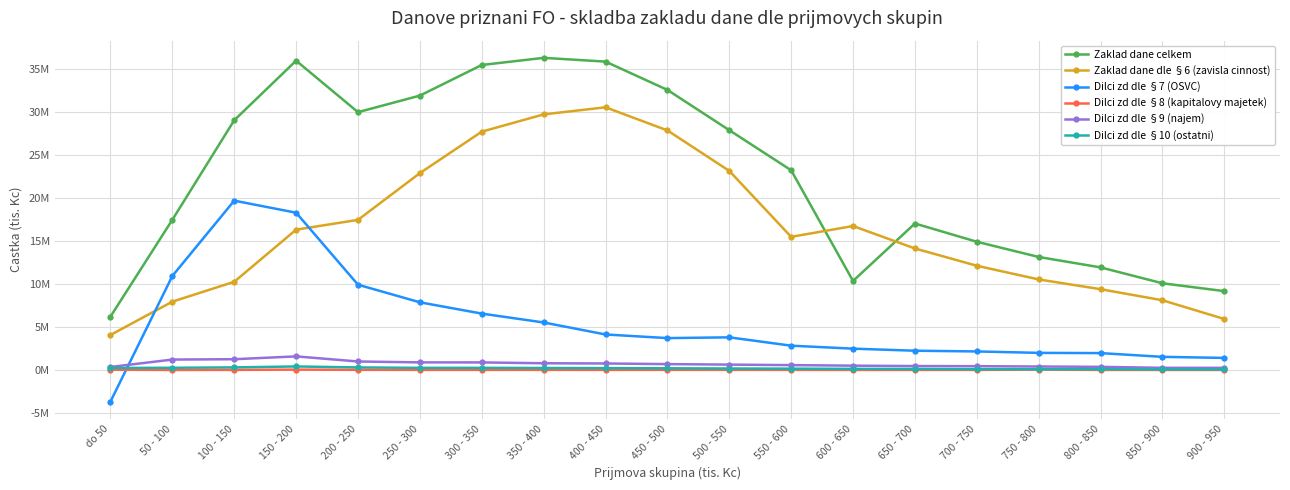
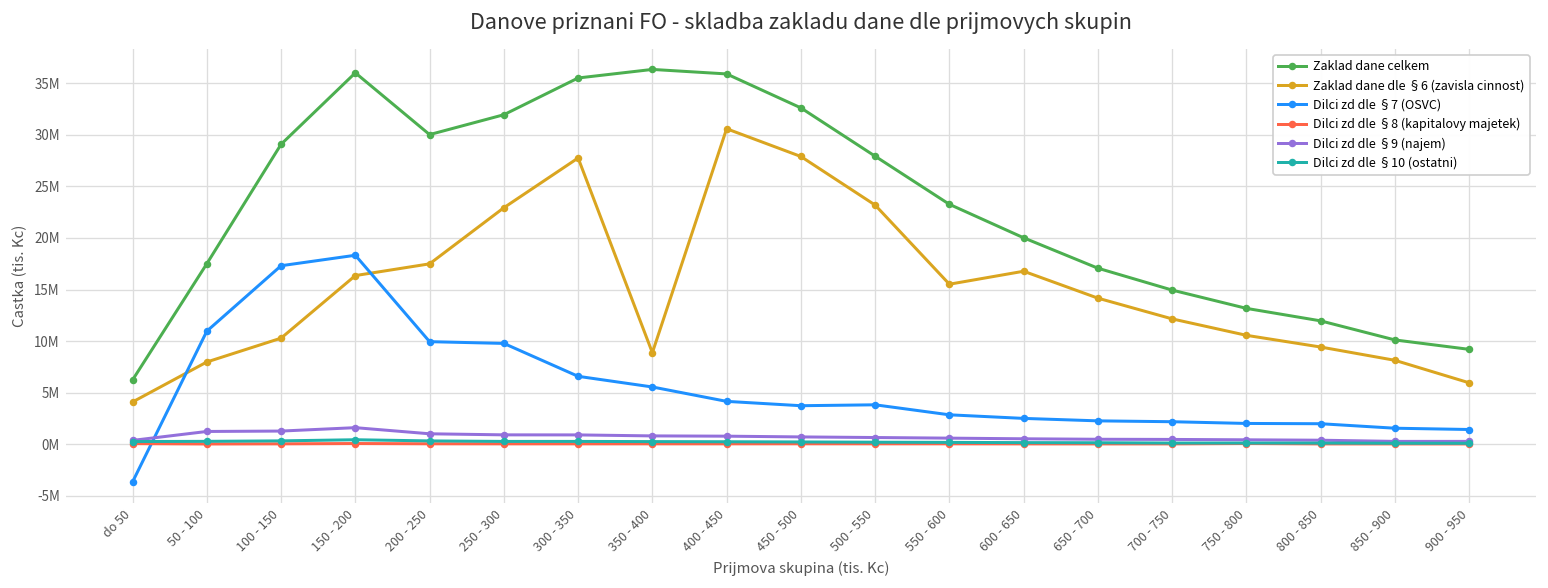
Dilci zd dle §7 (OSVC), 100 - 150: 20000000 -> 17000000
Dilci zd dle §7 (OSVC), 250 - 300: 8000000 -> 10000000
Zaklad dane dle §6 (zavisla cinnost), 350 - 400: 30000000 -> 9000000
Zaklad dane celkem, 600 - 650: 10000000 -> 20000000
